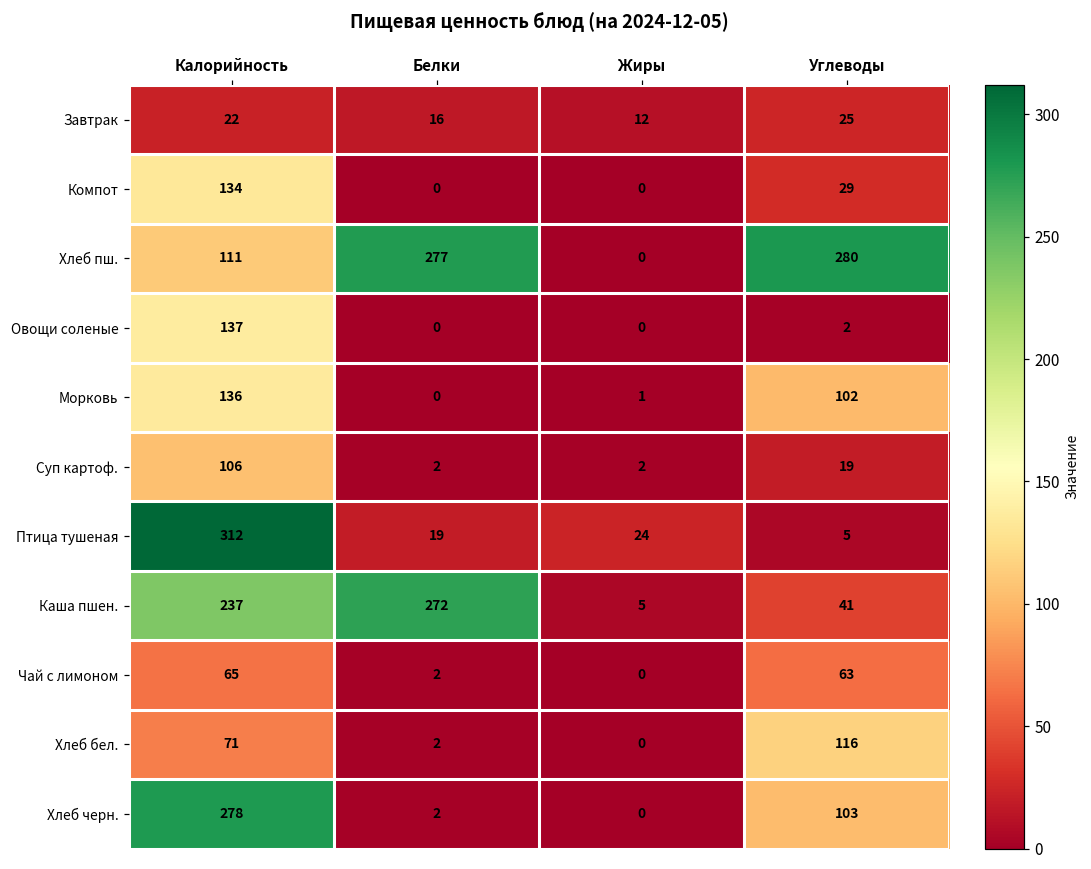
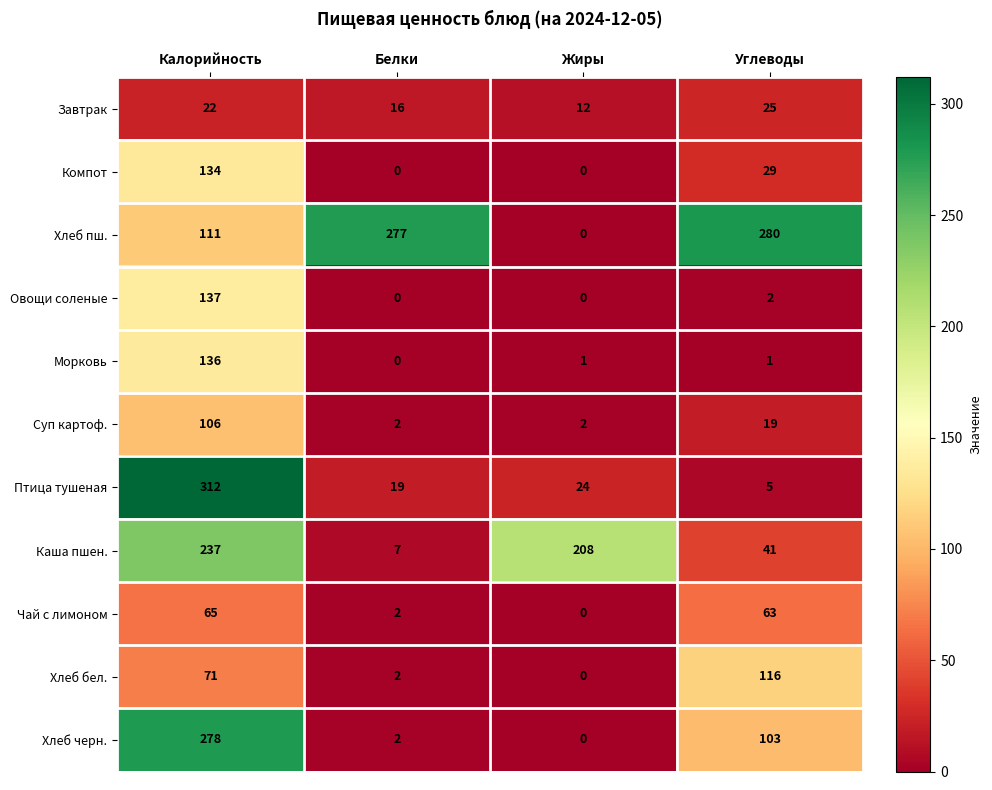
Морковь, Углеводы: 102 -> 1
Каша пшен., Белки: 272 -> 7
Каша пшен., Жиры: 5 -> 208
